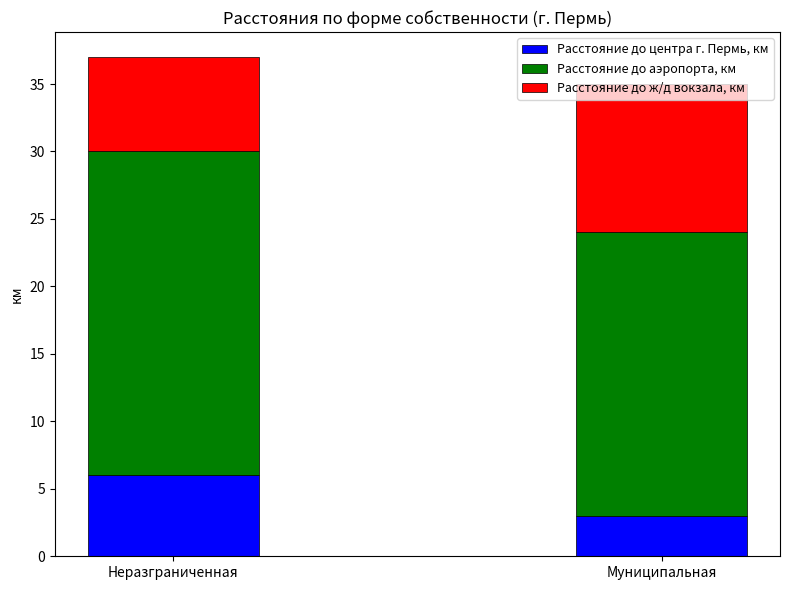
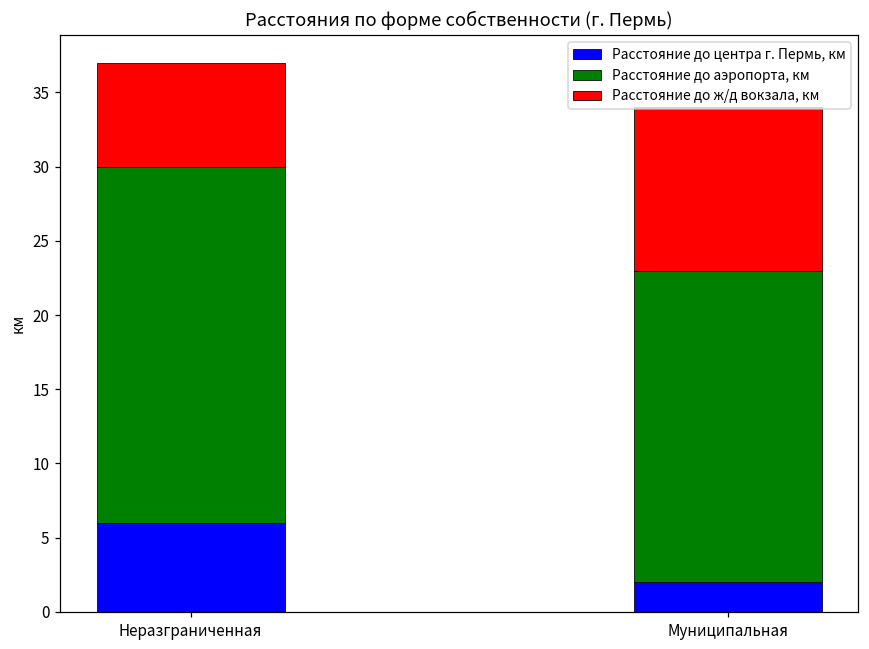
Расстояние до центра г. Пермь, км, Муниципальная: 3 -> 2
